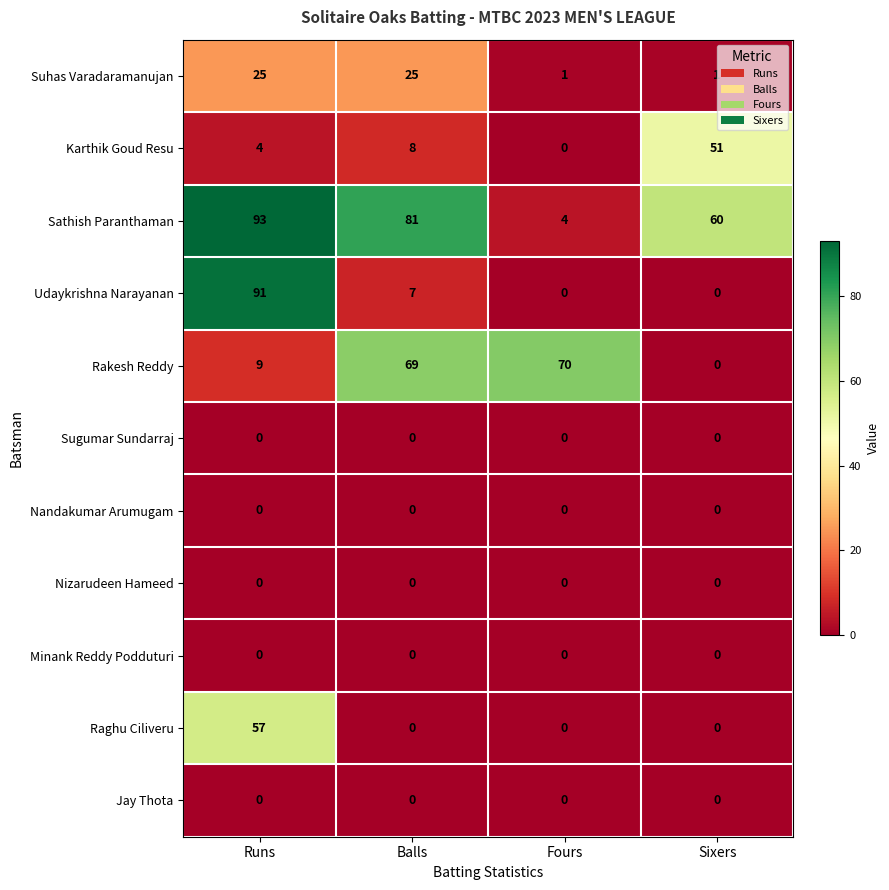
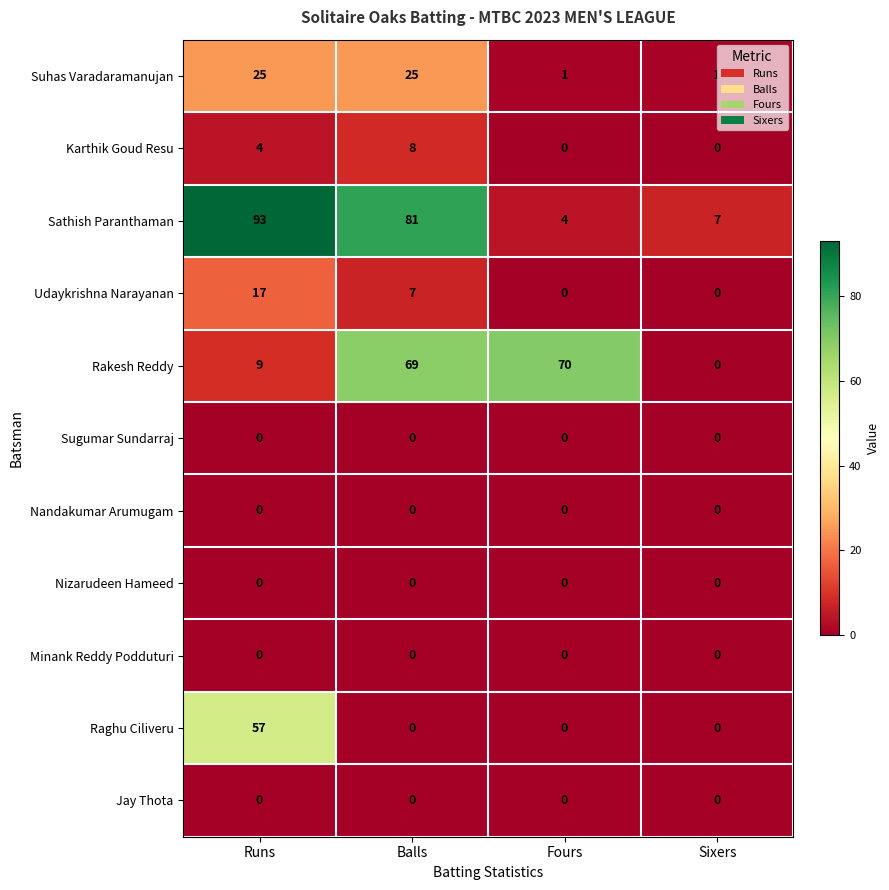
Karthik Goud Resu, Sixers: 51 -> 0
Sathish Paranthaman, Sixers: 60 -> 7
Udaykrishna Narayanan, Runs: 91 -> 17
